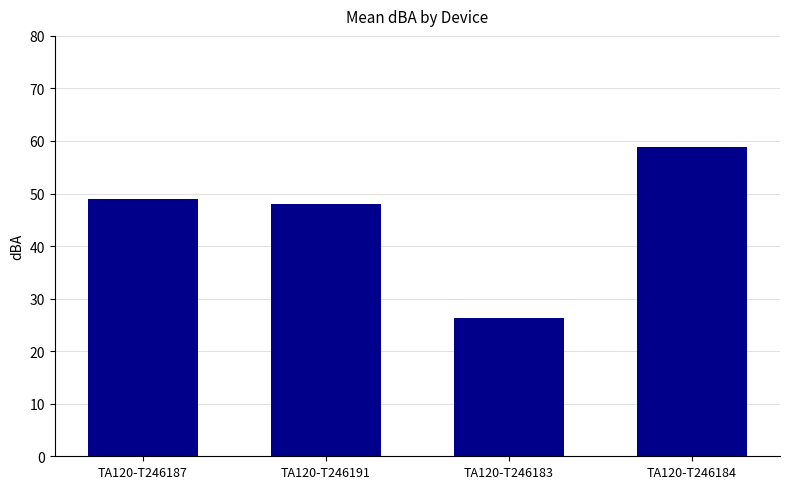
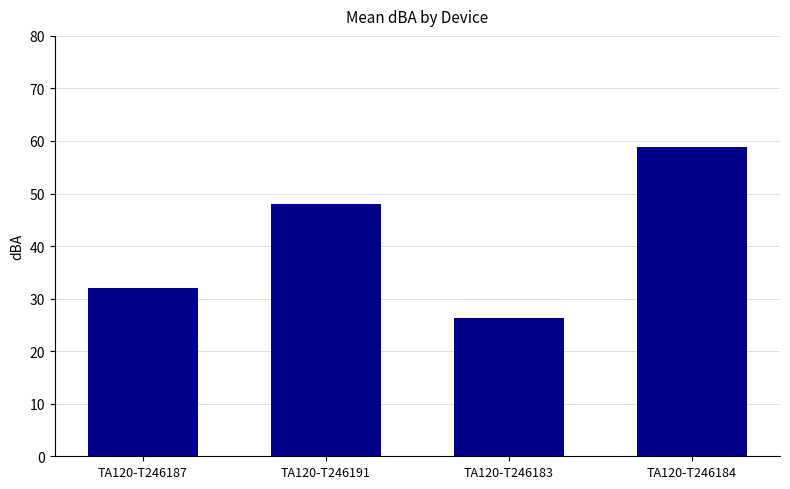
TA120-T246187: 49 -> 32
